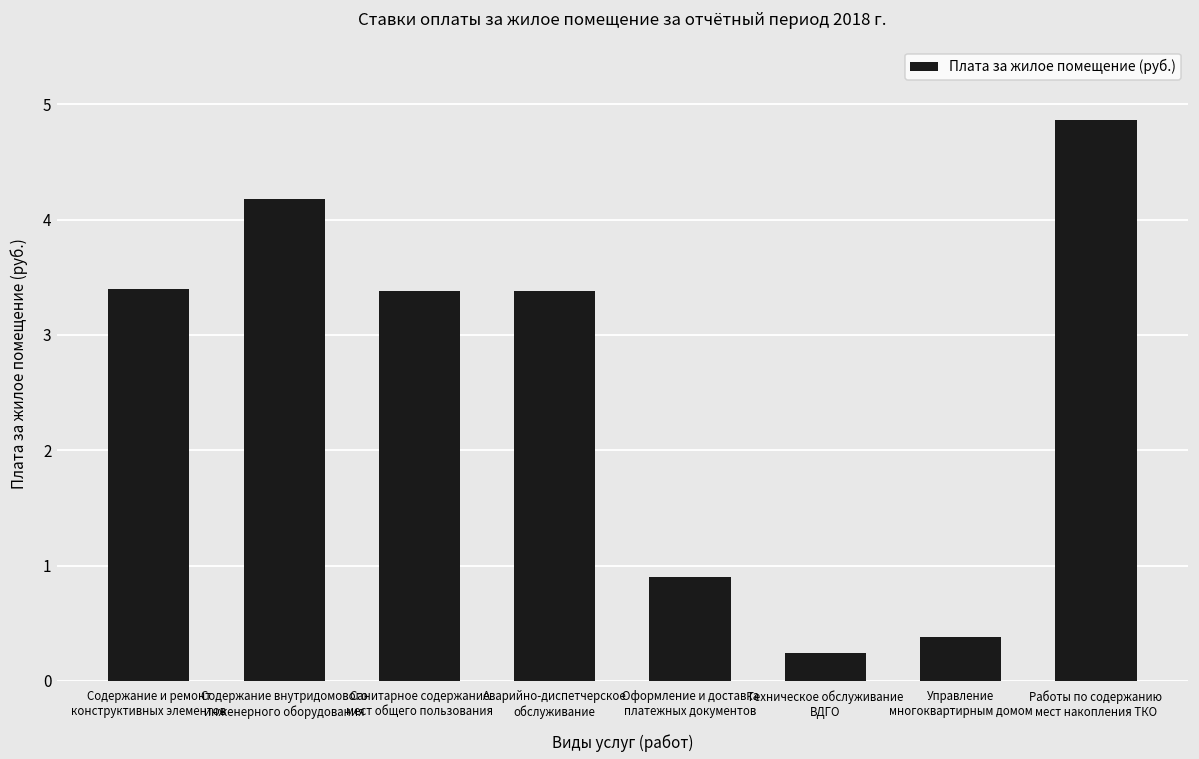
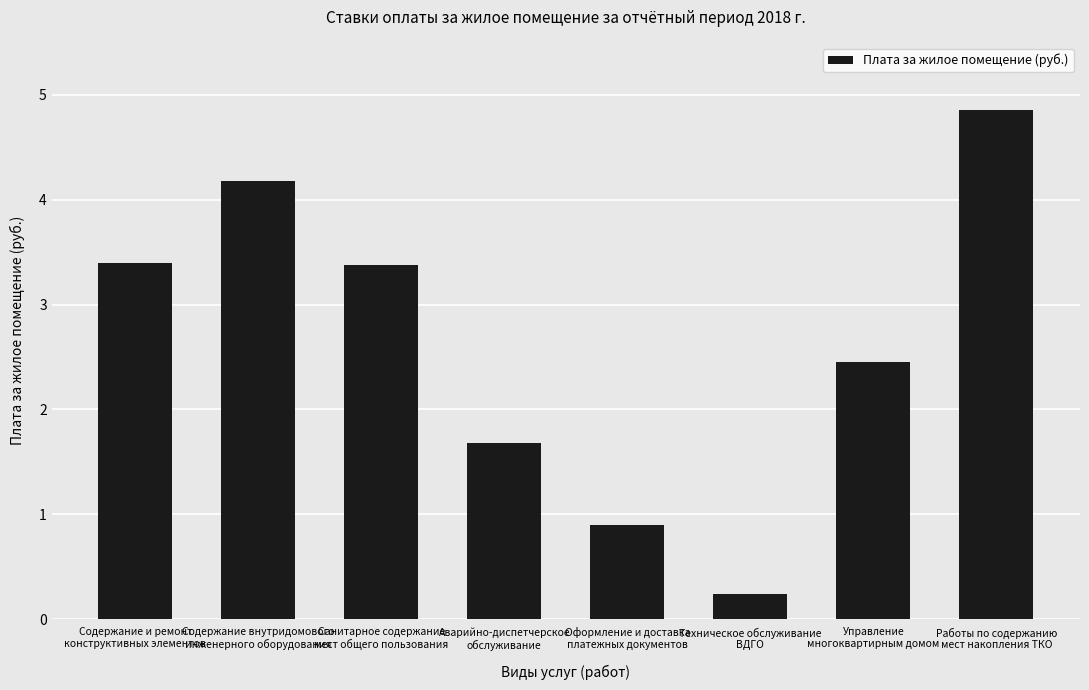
Аварийно-диспетчерское обслуживание: 3.38 -> 1.68
Управление многоквартирным домом: 0.38 -> 2.45
